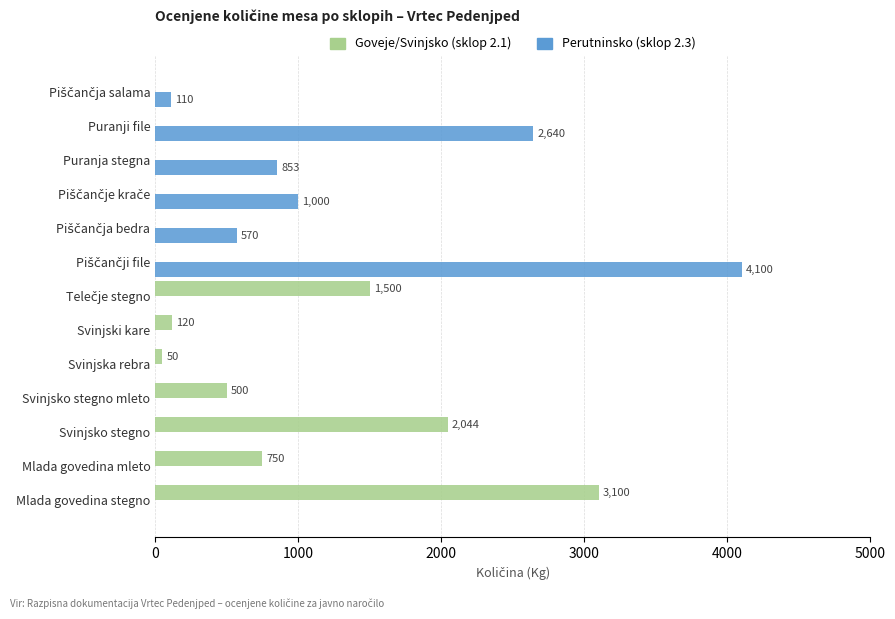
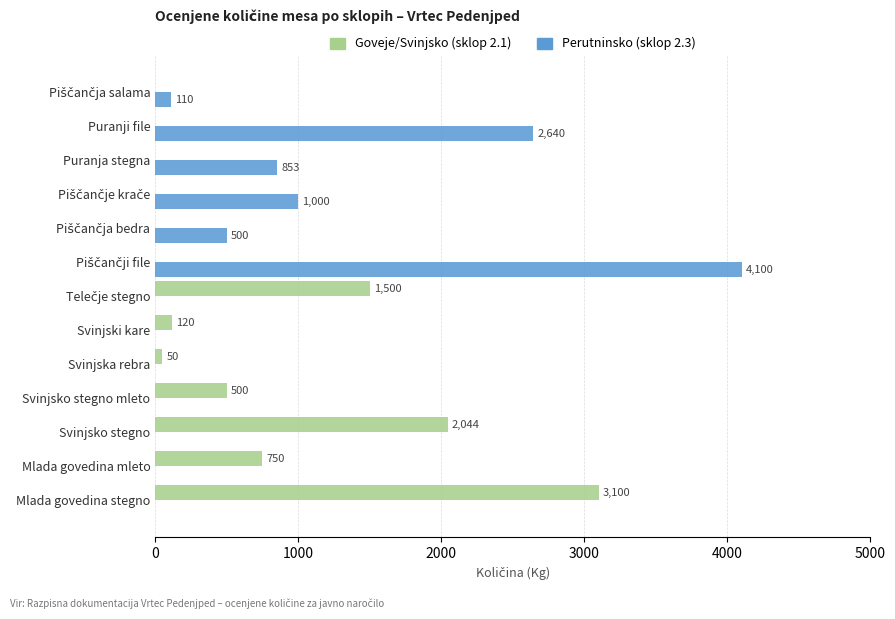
Perutninsko (sklop 2.3), Piščančja bedra: 570 -> 500
